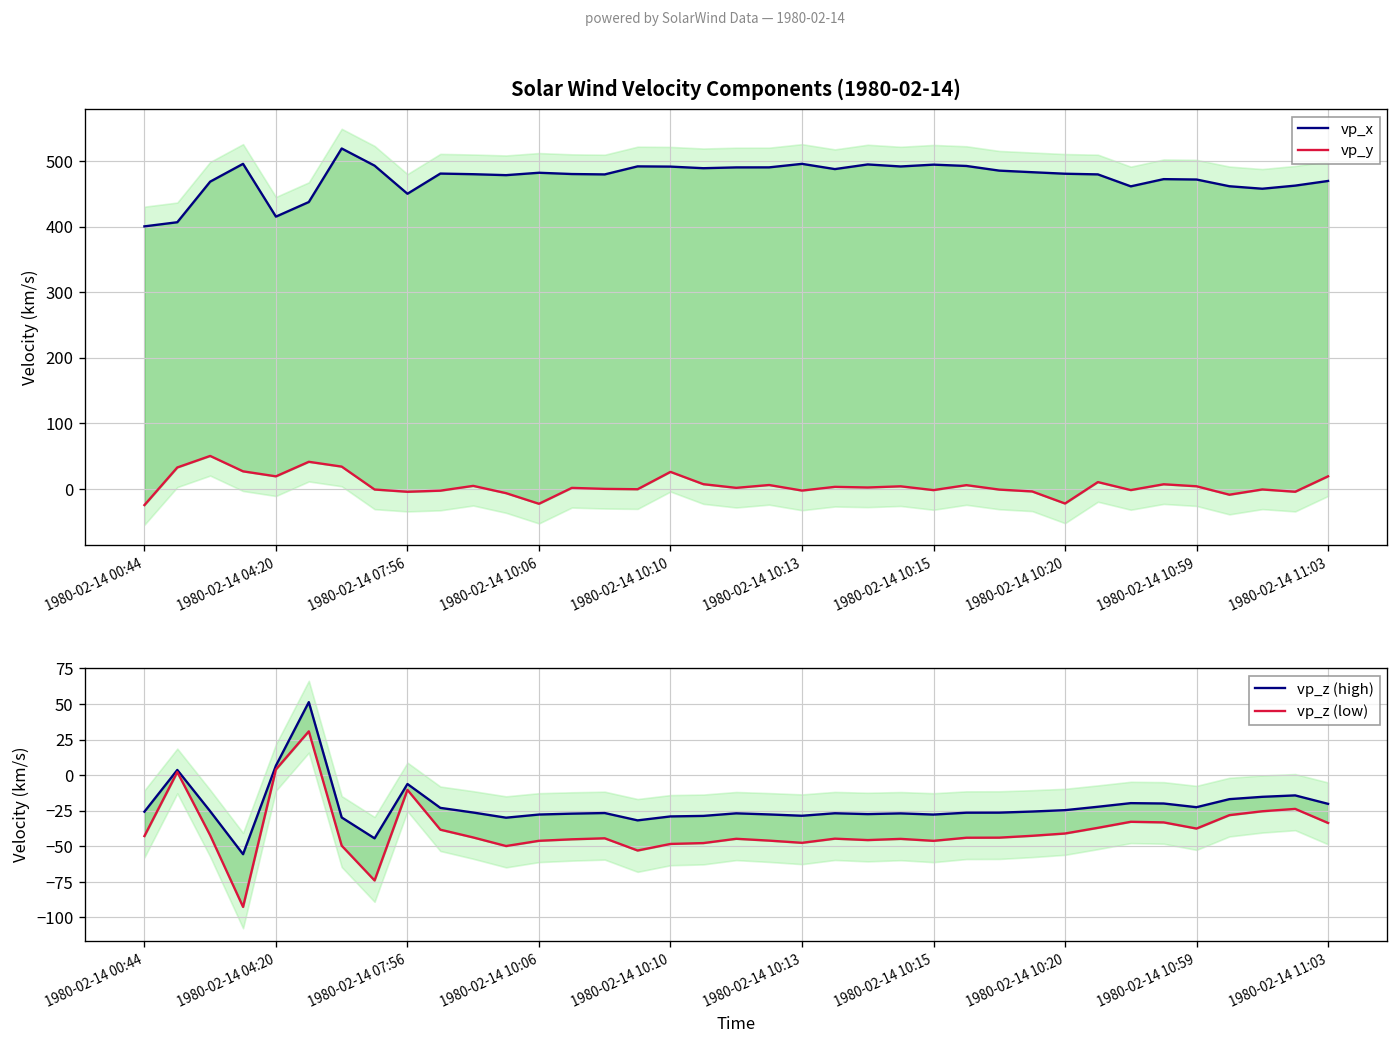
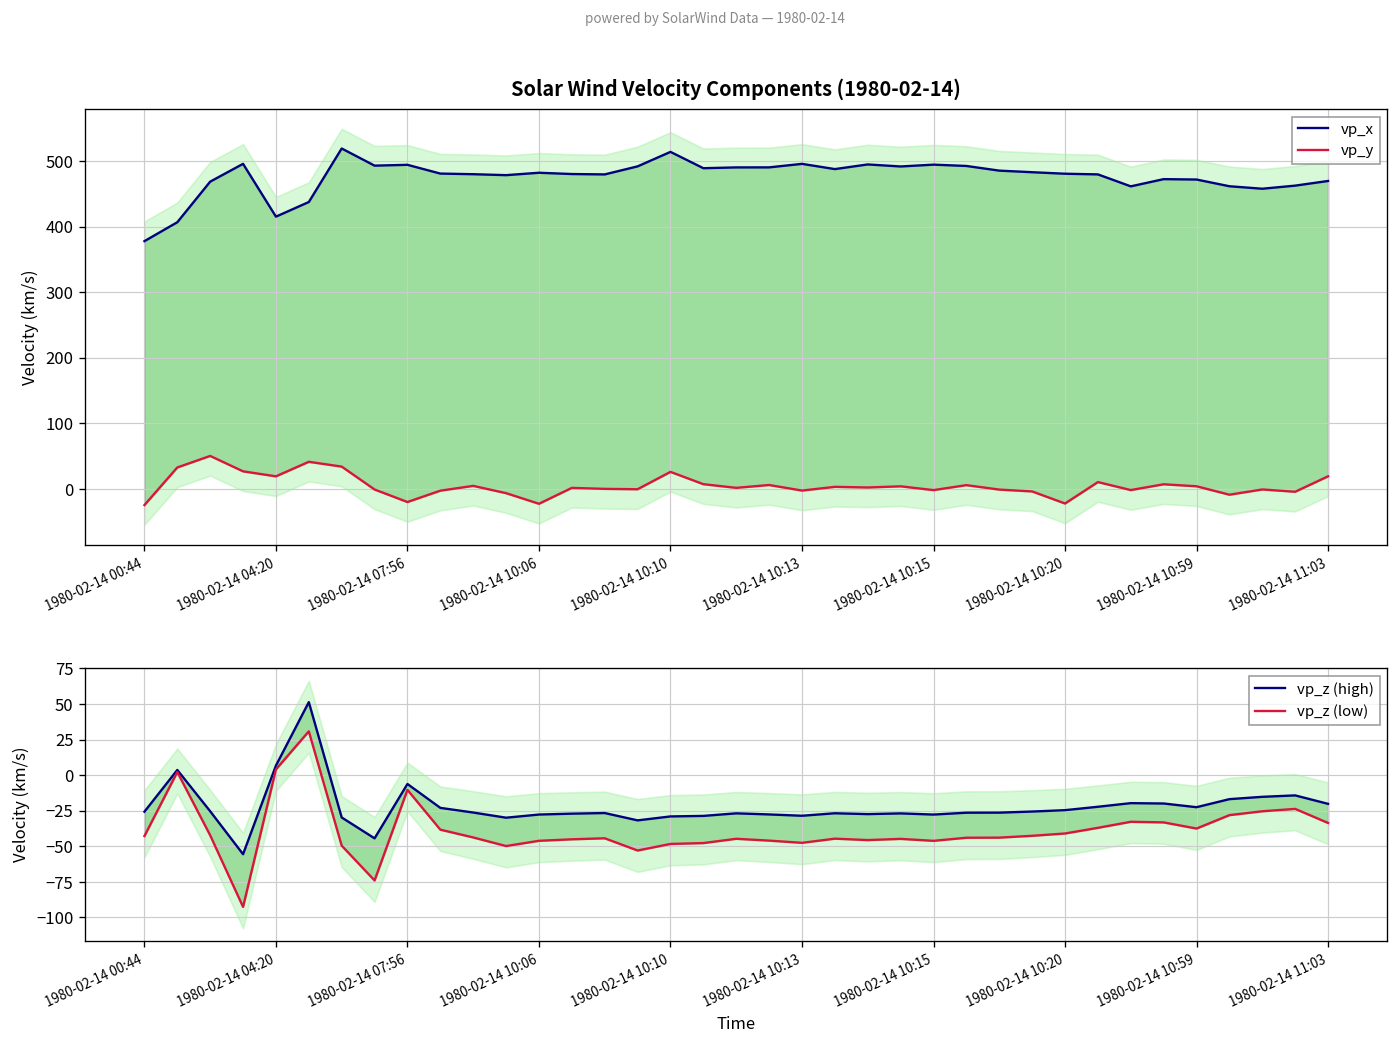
Solar Wind Velocity Components (1980-02-14), vp_x, 1980-02-14 00:44: 400 -> 380
Solar Wind Velocity Components (1980-02-14), vp_x, 1980-02-14 07:56: 450 -> 490
Solar Wind Velocity Components (1980-02-14), vp_y, 1980-02-14 07:56: 0 -> -20
Solar Wind Velocity Components (1980-02-14), vp_x, 1980-02-14 10:10: 490 -> 510
